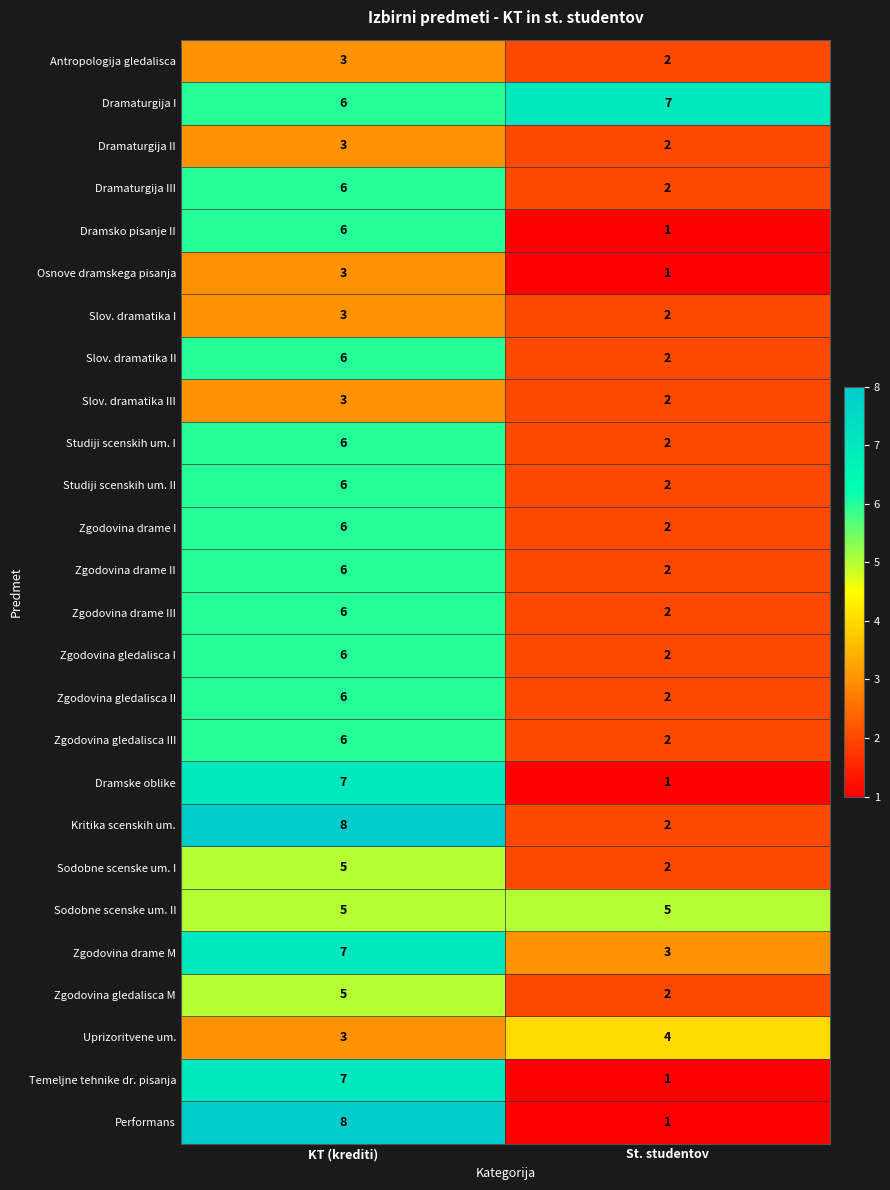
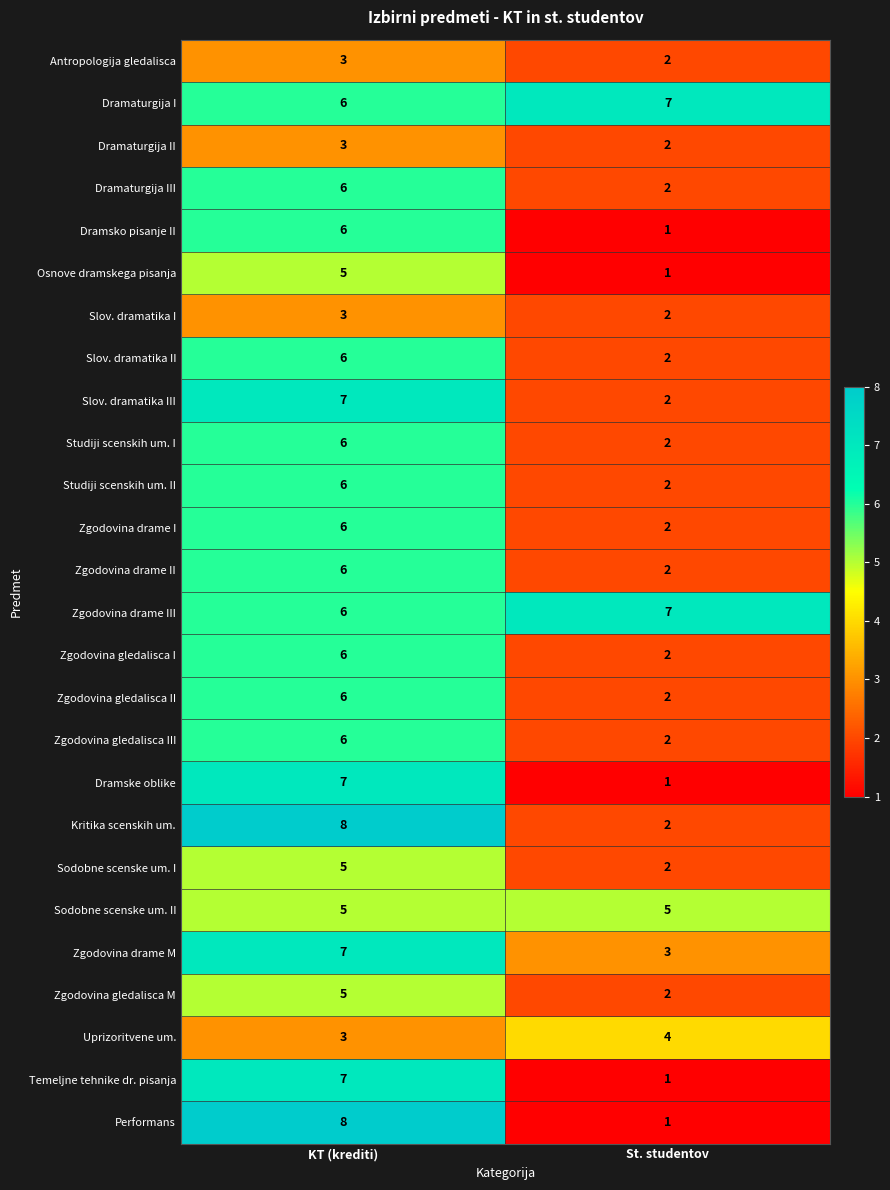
Osnove dramskega pisanja, KT (krediti): 3 -> 5
Slov. dramatika III, KT (krediti): 3 -> 7
Zgodovina drame III, St. studentov: 2 -> 7
